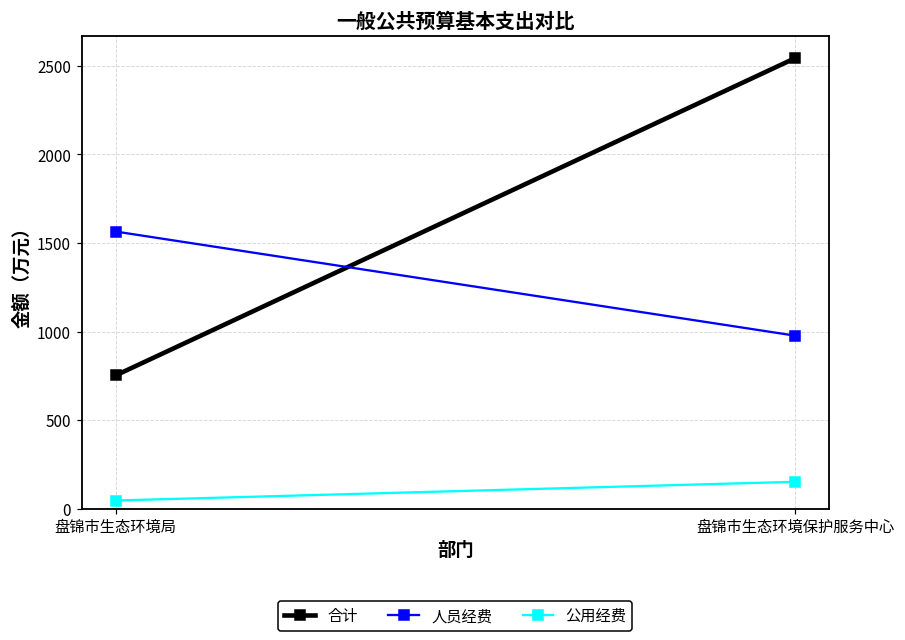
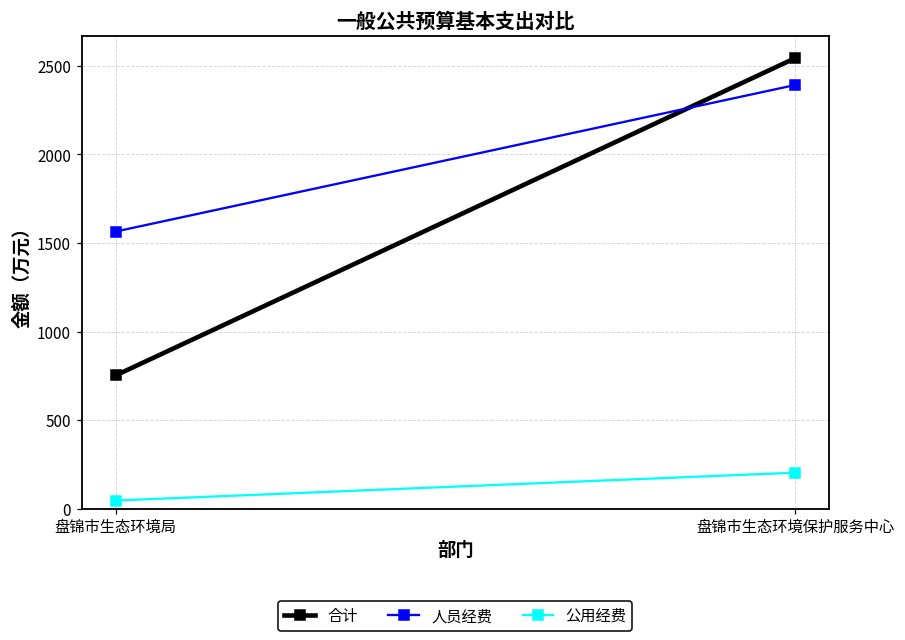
人员经费, 盘锦市生态环境保护服务中心: 980 -> 2390
公用经费, 盘锦市生态环境保护服务中心: 150 -> 200
